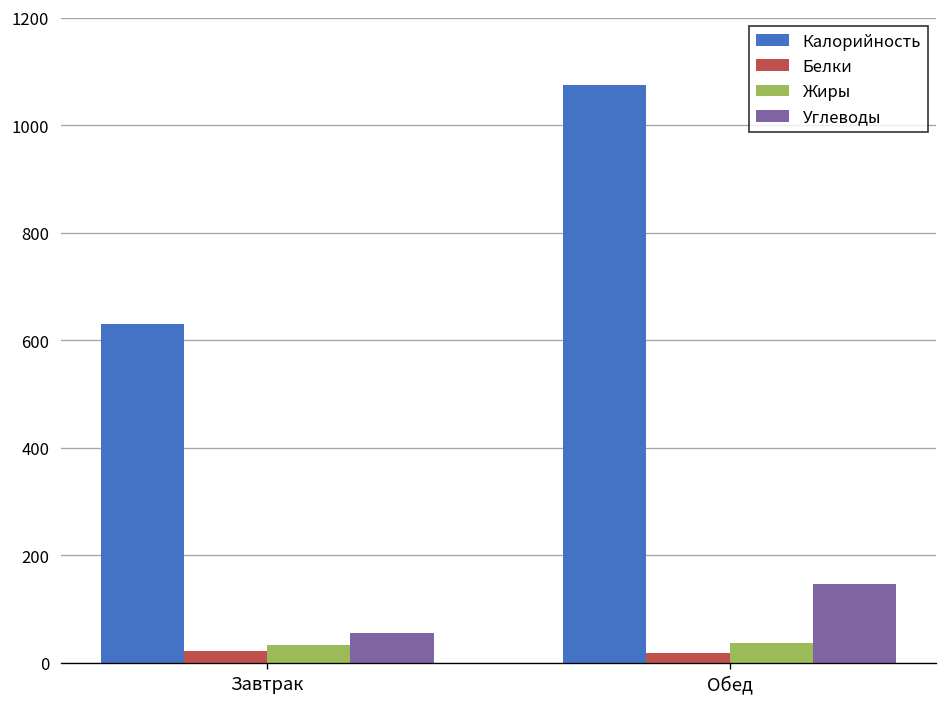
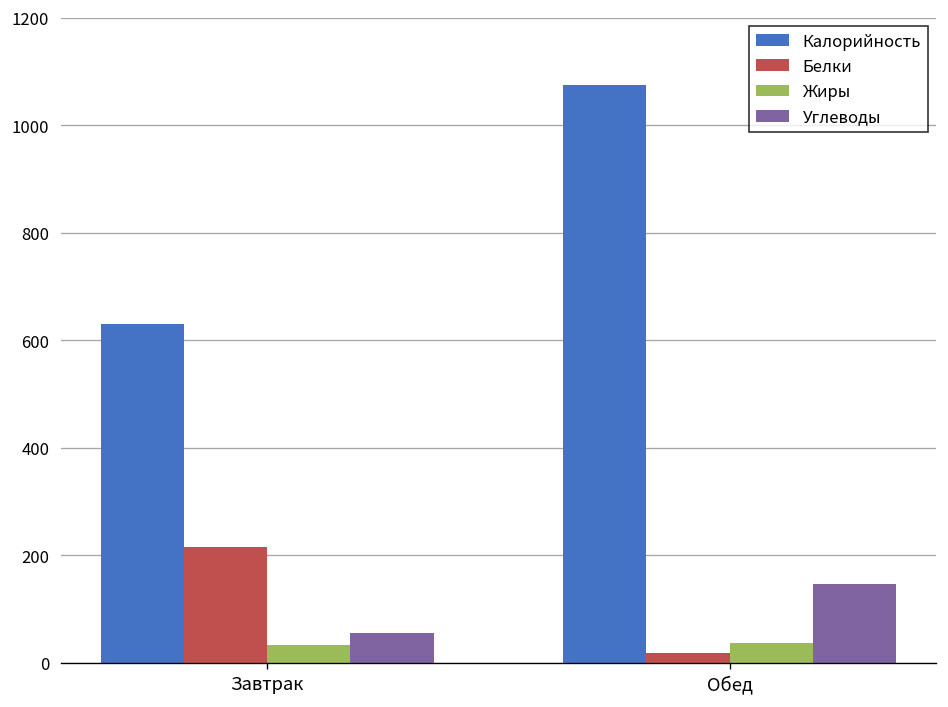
Белки, Завтрак: 20 -> 220
